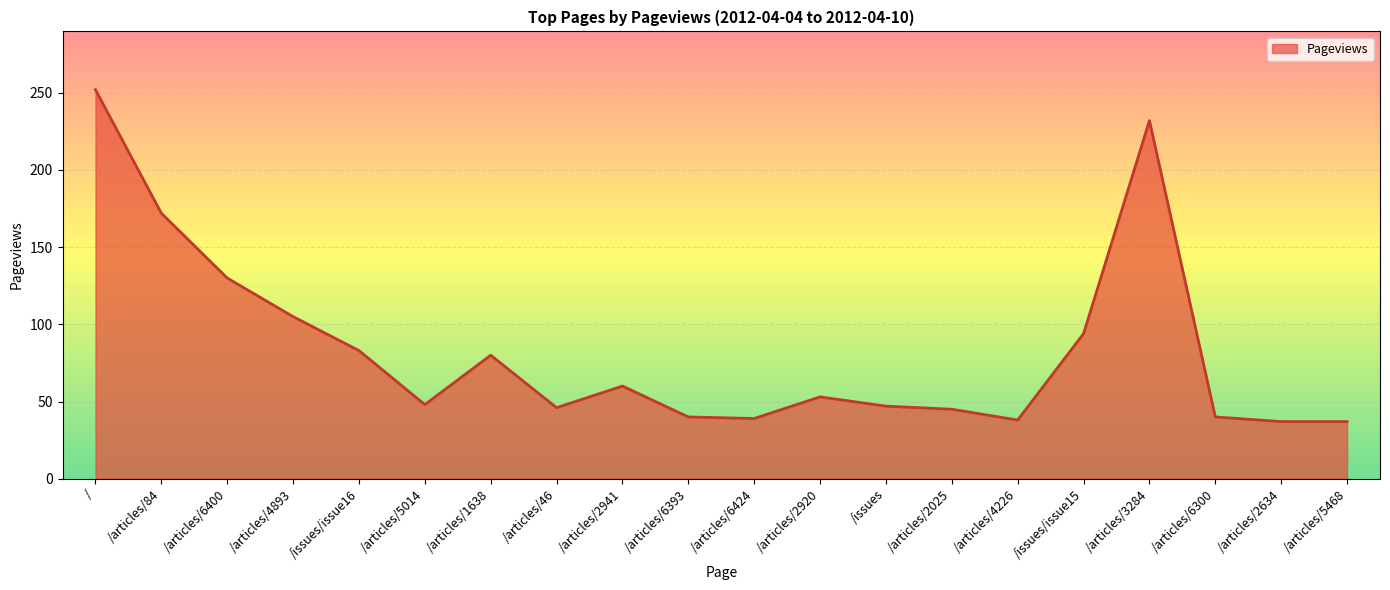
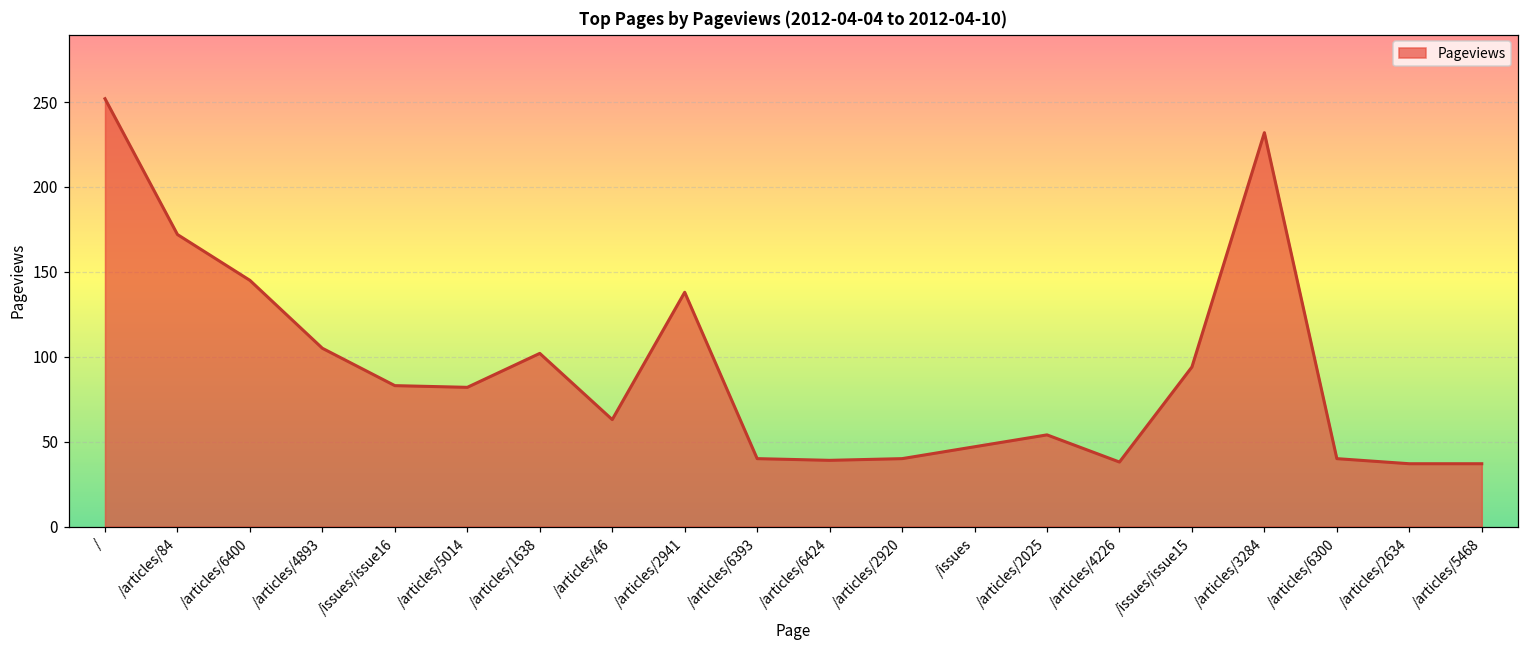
/articles/6400: 130 -> 145
/articles/5014: 48 -> 82
/articles/1638: 80 -> 102
/articles/46: 46 -> 63
/articles/2941: 60 -> 138
/articles/2920: 53 -> 40
/articles/2025: 45 -> 54
